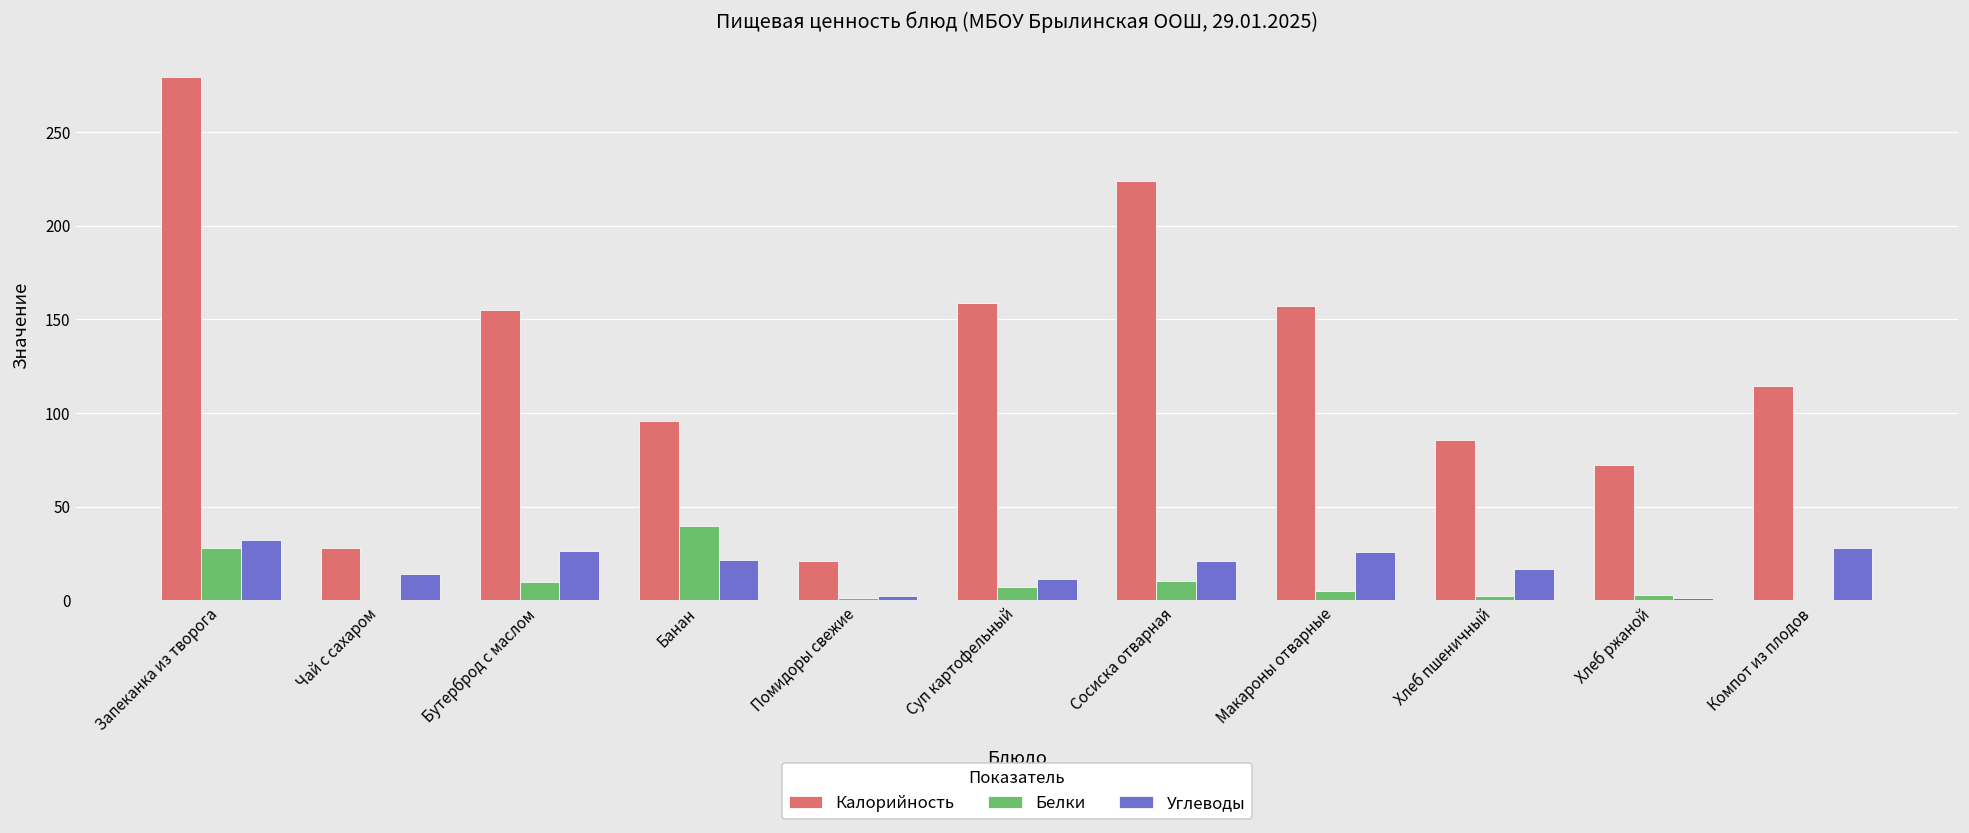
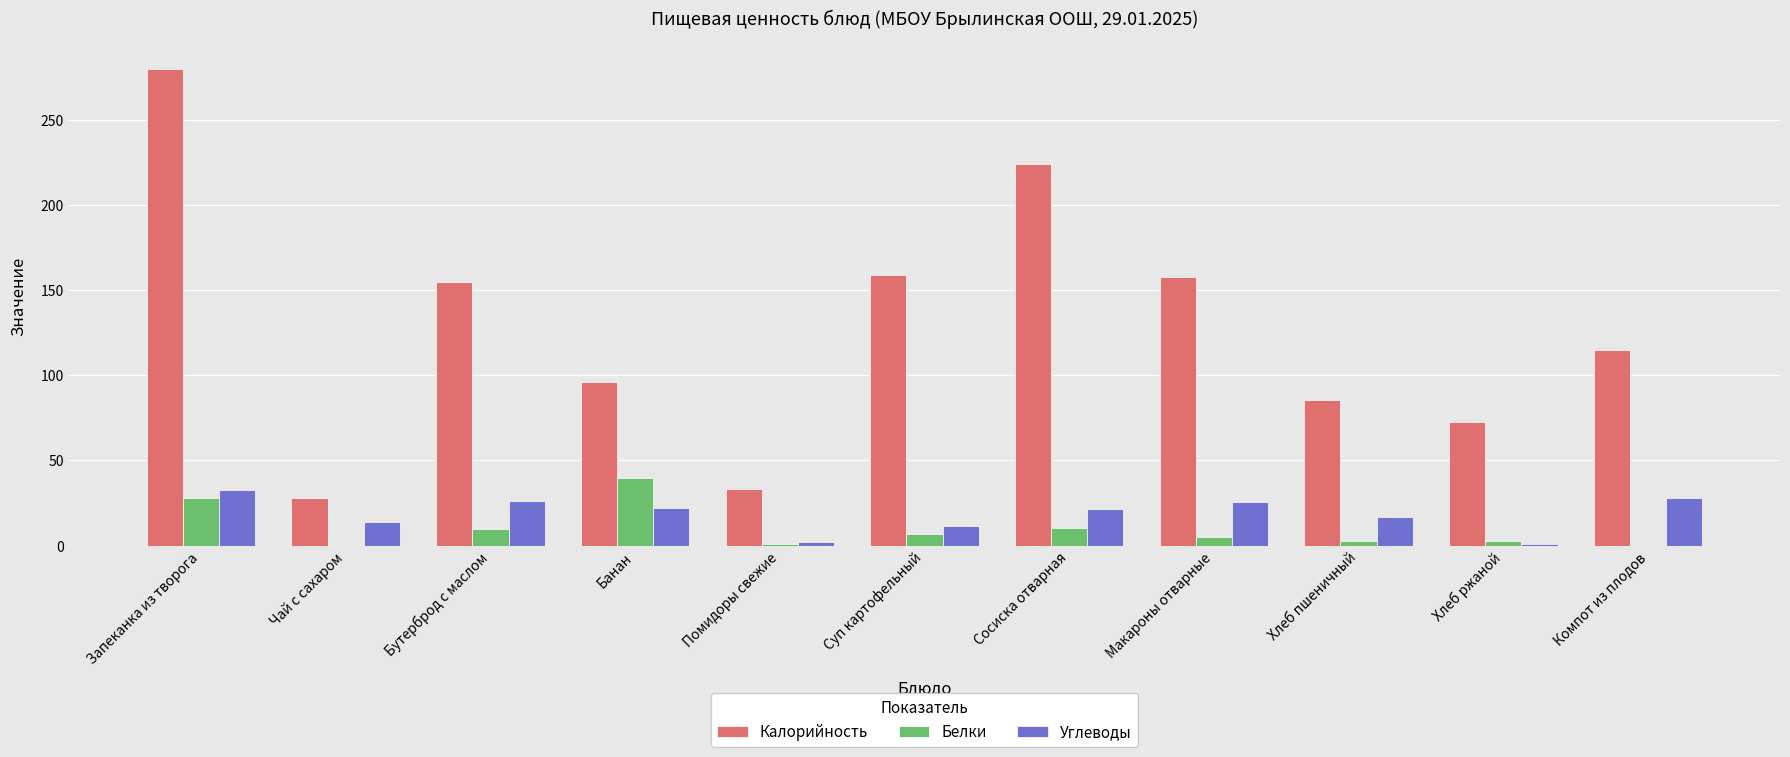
Калорийность, Помидоры свежие: 21 -> 33
